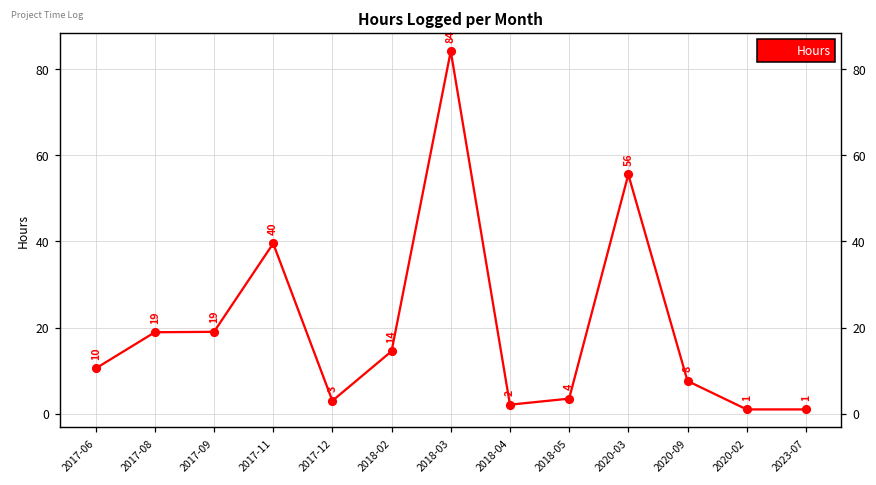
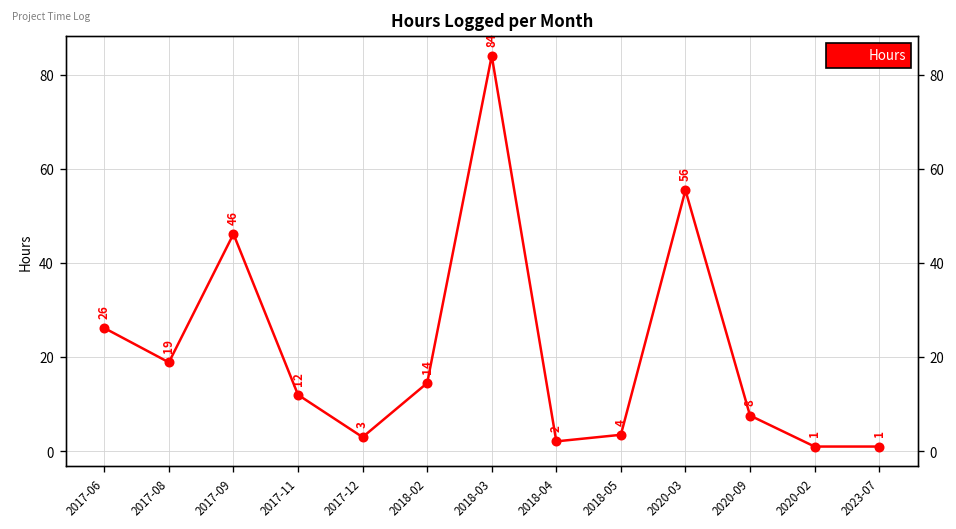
2017-06: 10 -> 26
2017-09: 19 -> 46
2017-11: 40 -> 12
